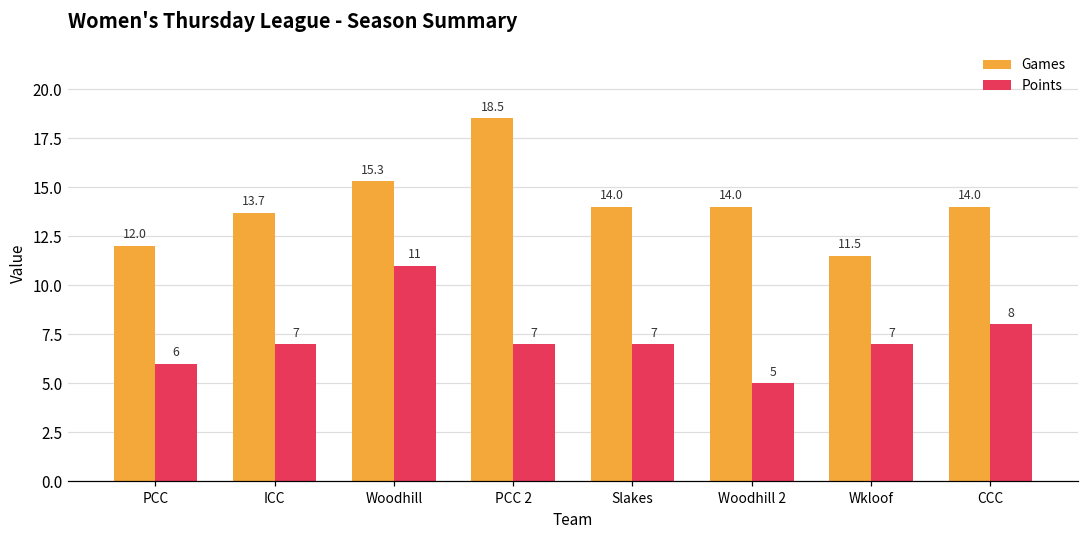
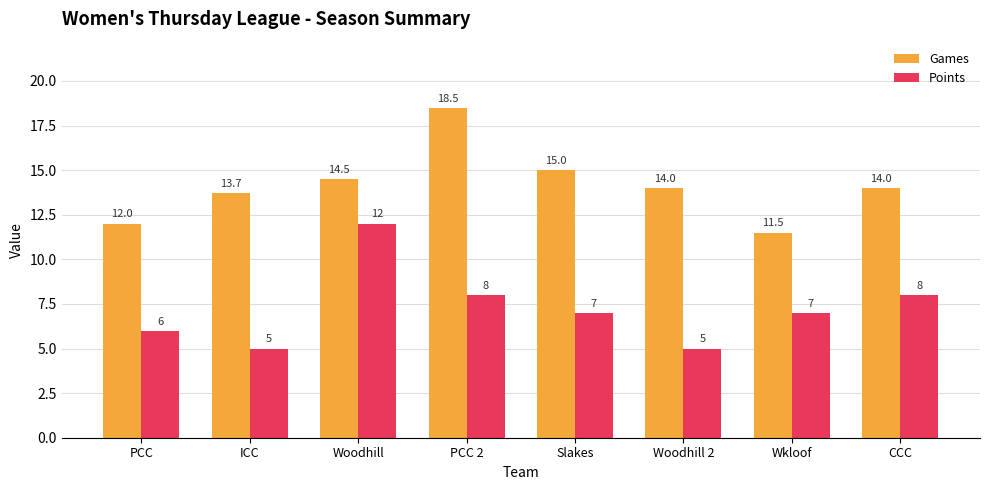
Points, ICC: 7 -> 5
Games, Woodhill: 15.3 -> 14.5
Points, Woodhill: 11 -> 12
Points, PCC 2: 7 -> 8
Games, Slakes: 14.0 -> 15.0
